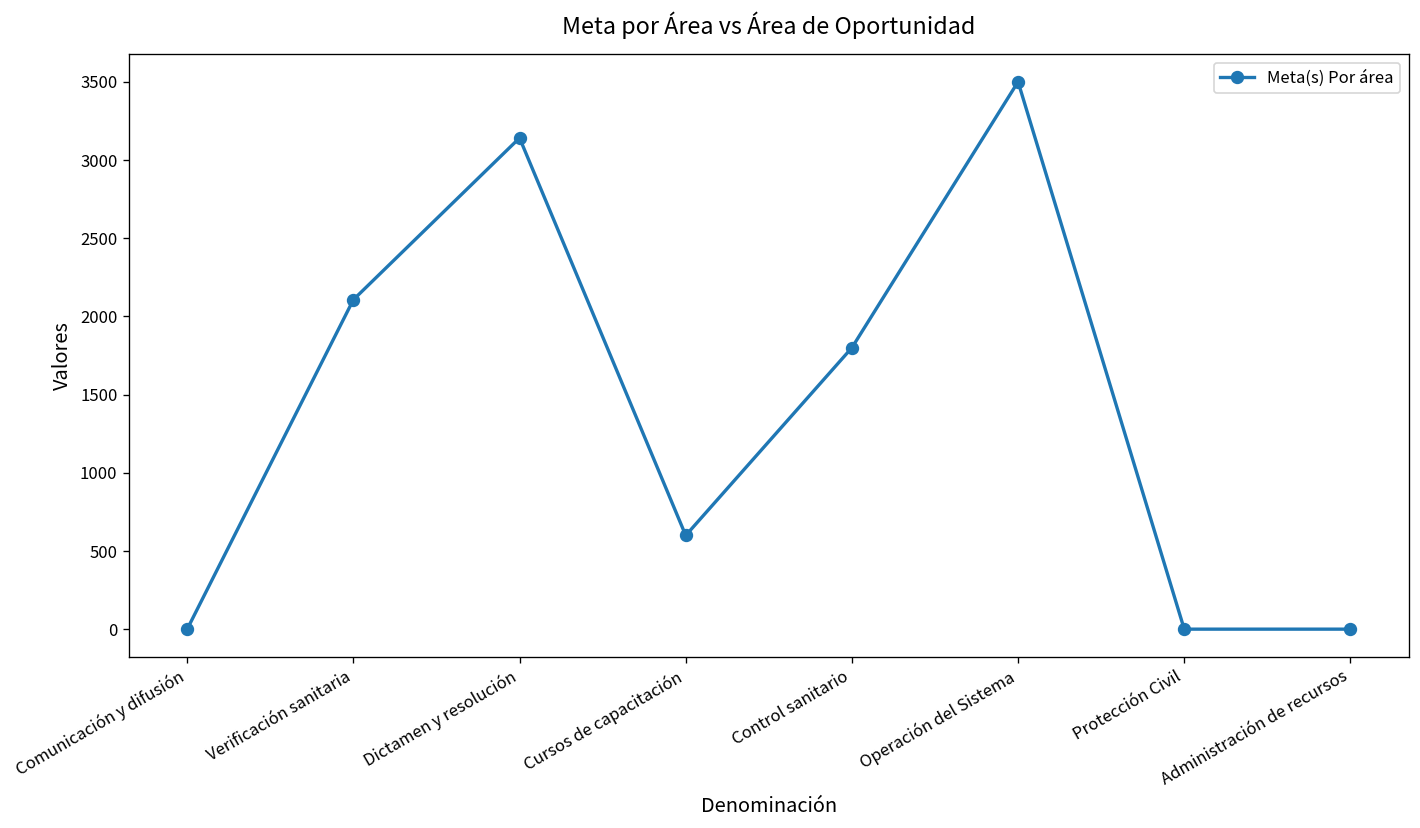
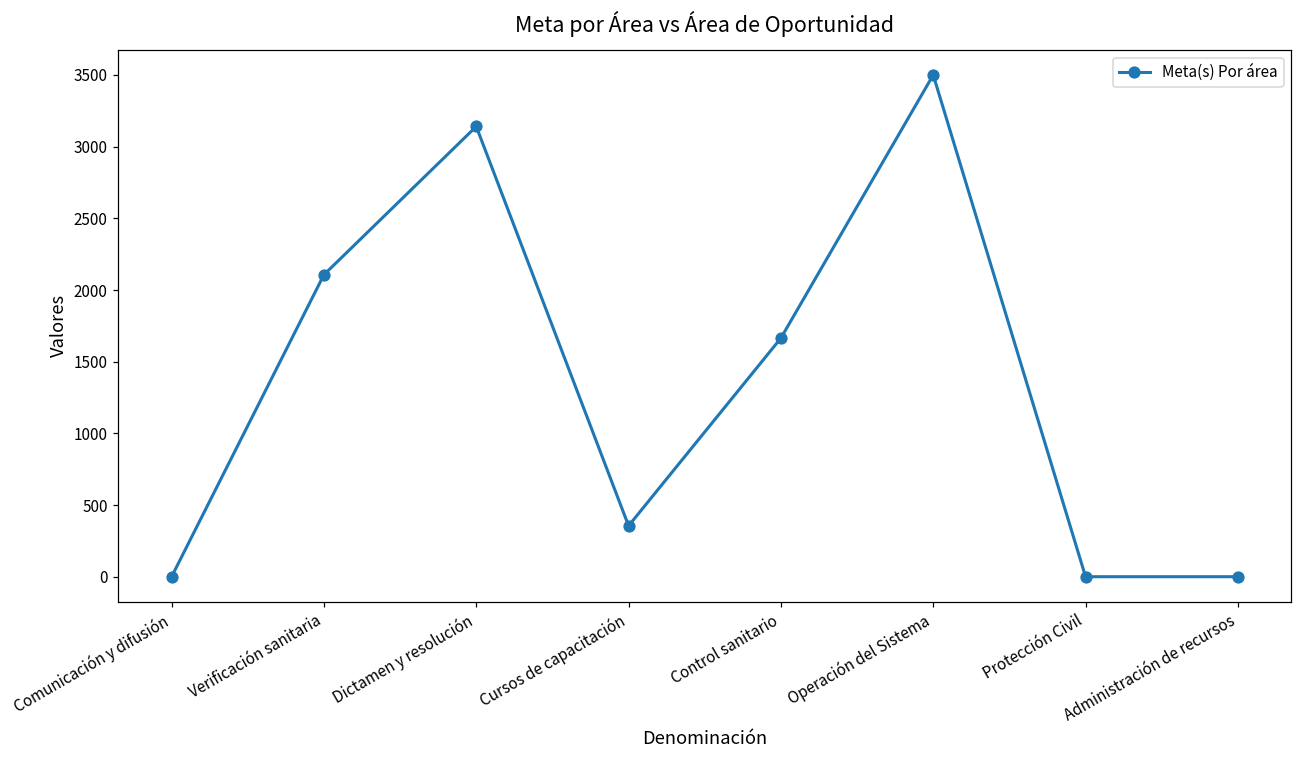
Cursos de capacitación: 600 -> 360
Control sanitario: 1800 -> 1670
